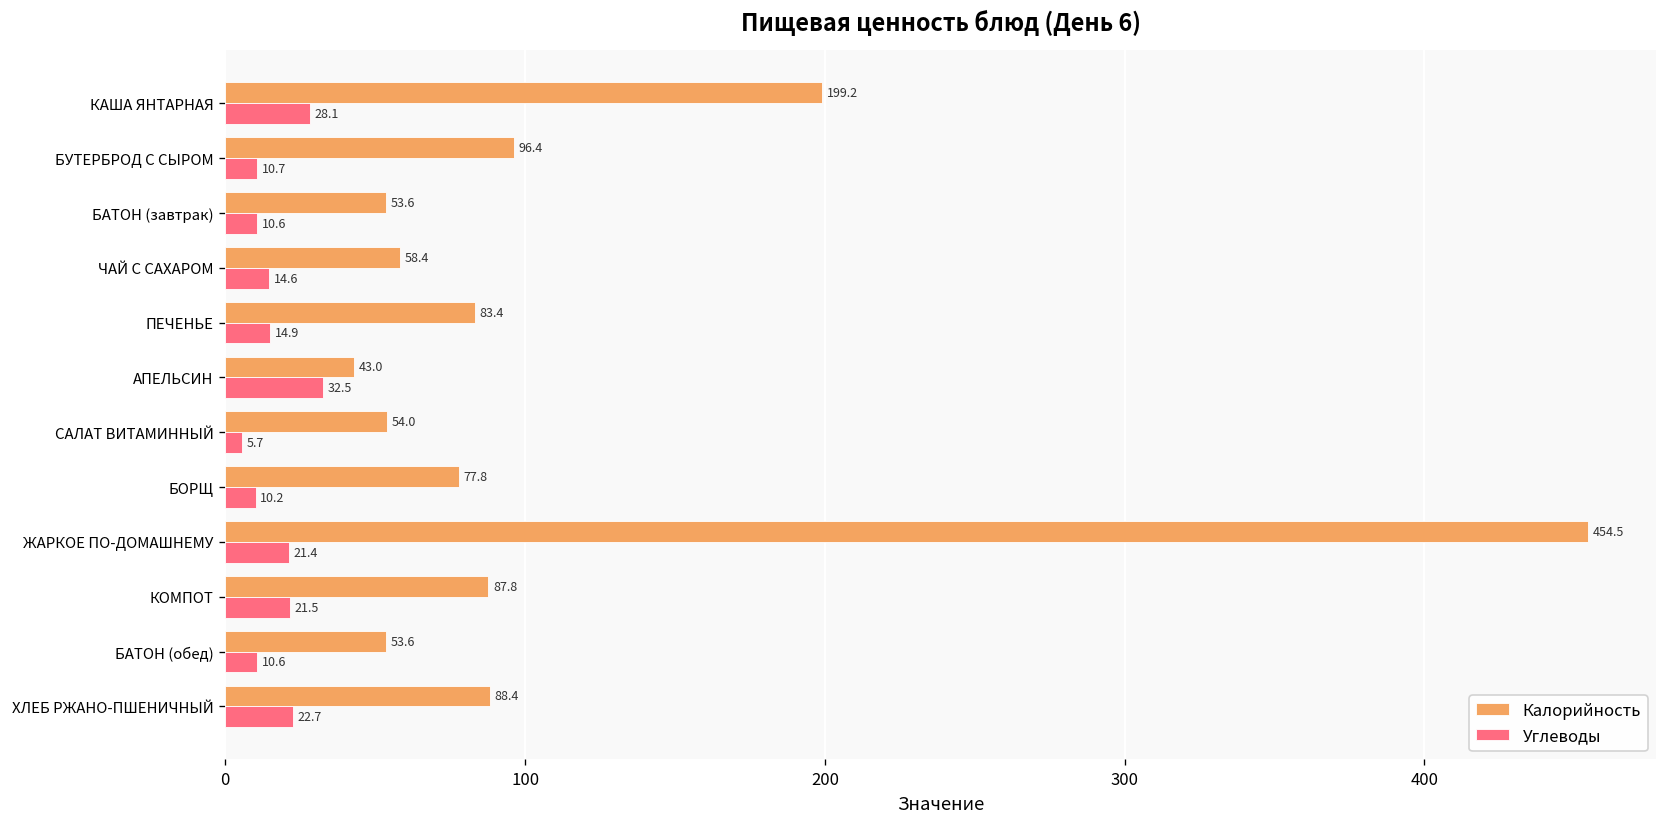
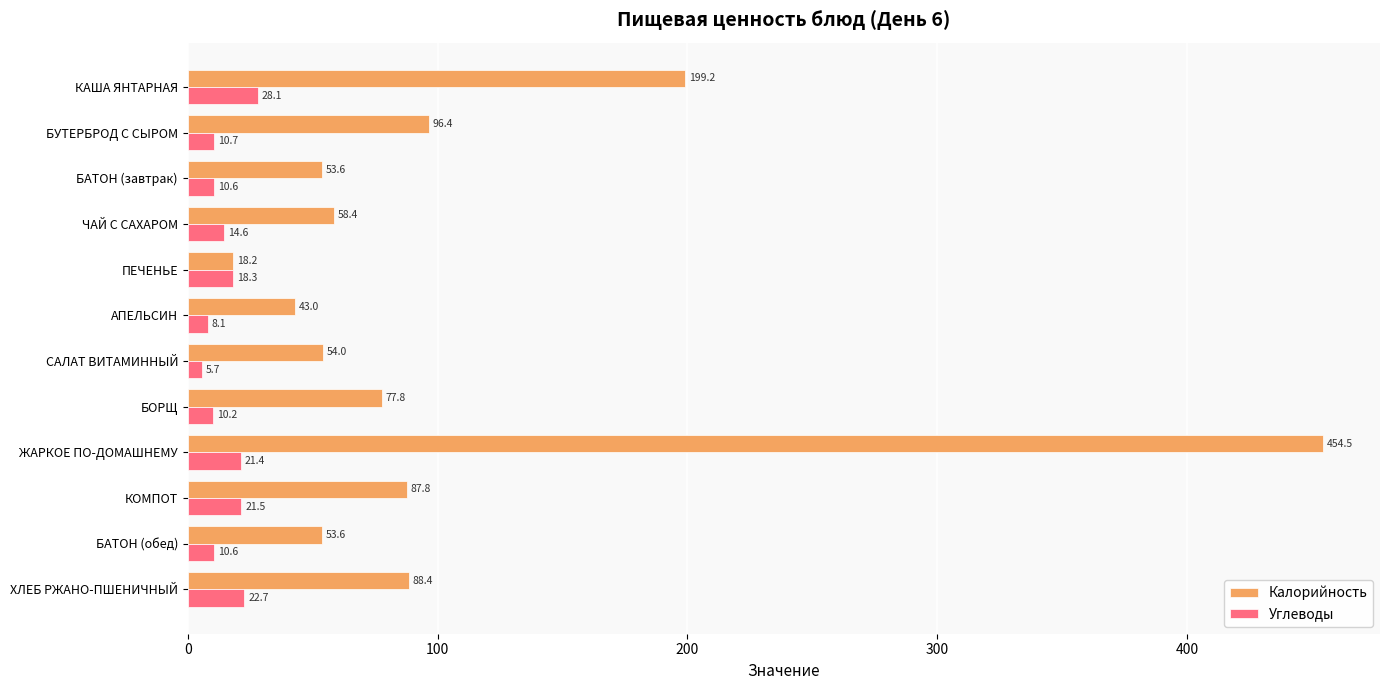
Калорийность, ПЕЧЕНЬЕ: 83.4 -> 18.2
Углеводы, ПЕЧЕНЬЕ: 14.9 -> 18.3
Углеводы, АПЕЛЬСИН: 32.5 -> 8.1
